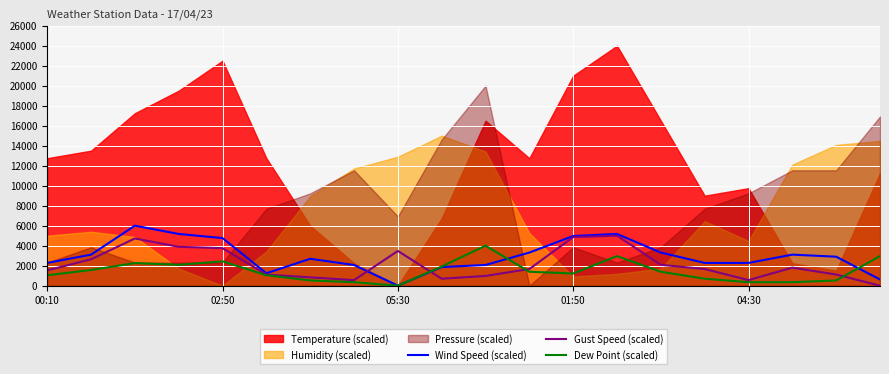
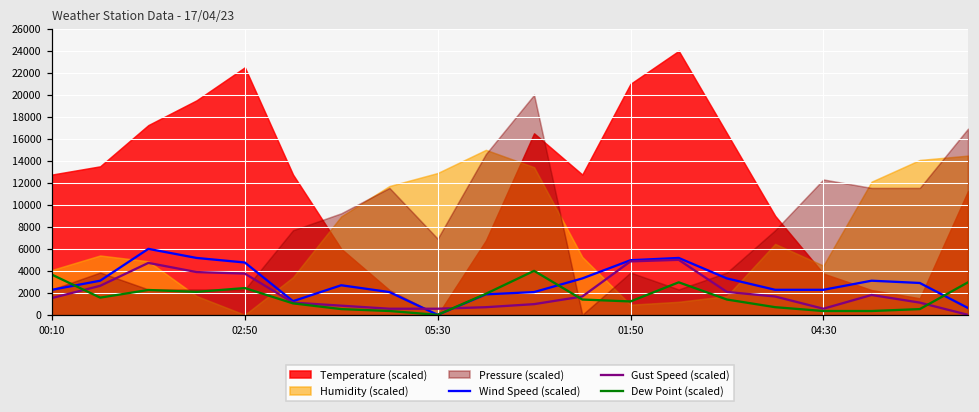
Humidity (scaled), 00:10: 5000 -> 4000
Dew Point (scaled), 00:10: 1000 -> 4000
Gust Speed (scaled), 05:30: 3000 -> 1000
Temperature (scaled), 04:30: 10000 -> 4000
Pressure (scaled), 04:30: 9000 -> 12000
